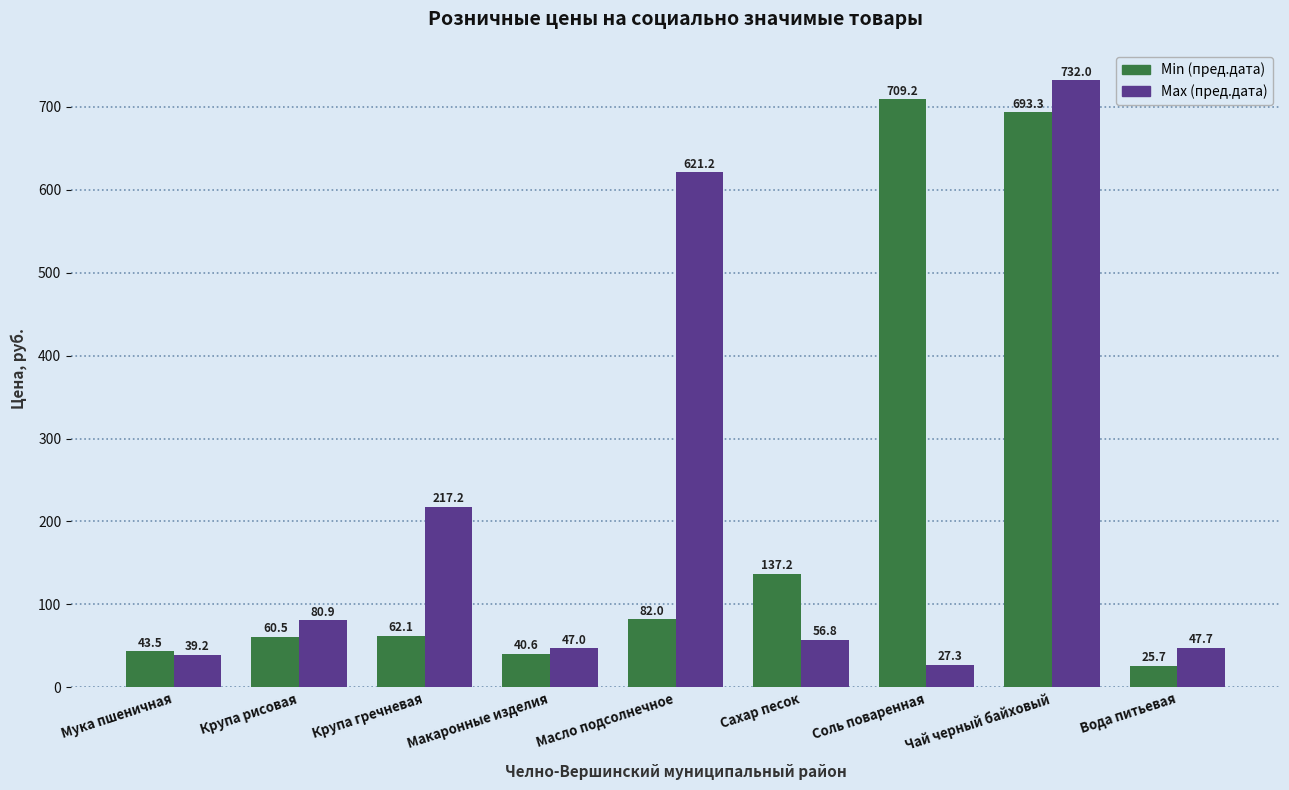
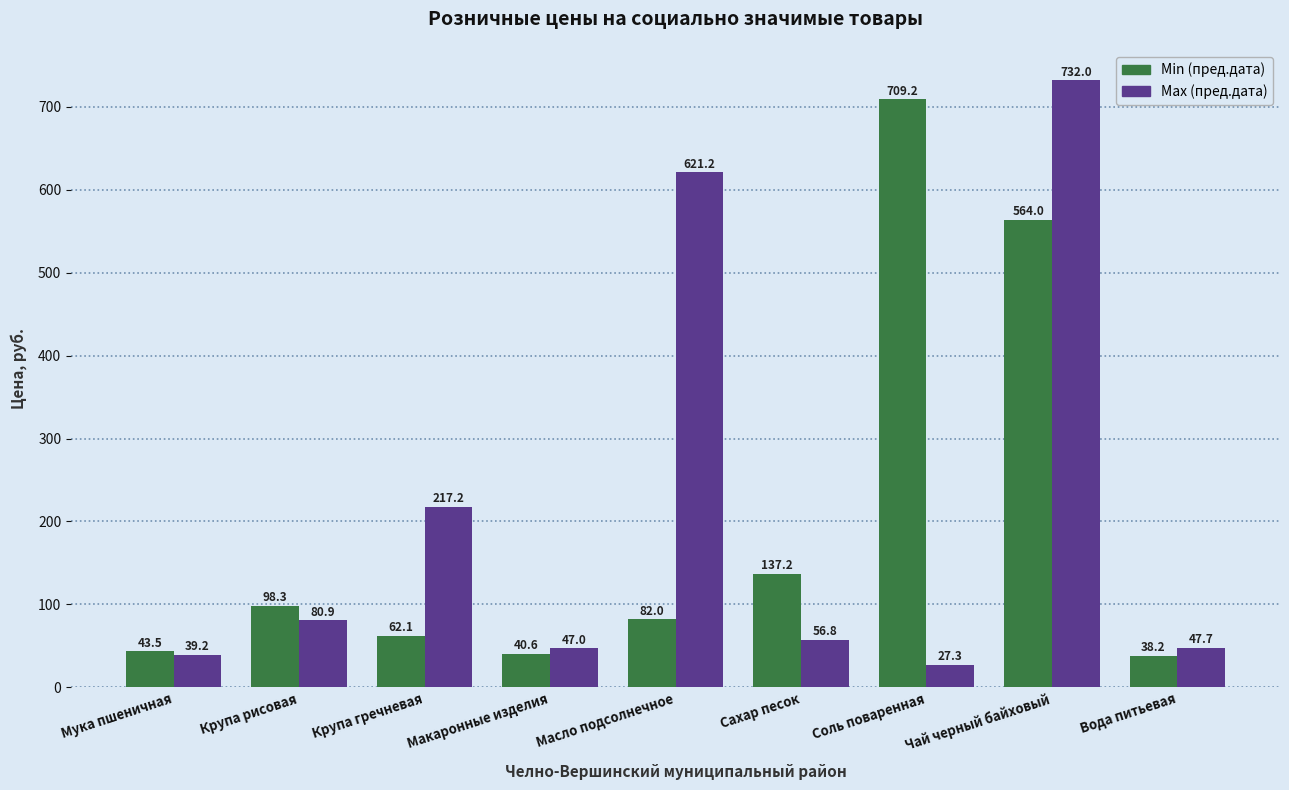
Min (пред.дата), Крупа рисовая: 60.5 -> 98.3
Min (пред.дата), Чай черный байховый: 693.3 -> 564.0
Min (пред.дата), Вода питьевая: 25.7 -> 38.2
